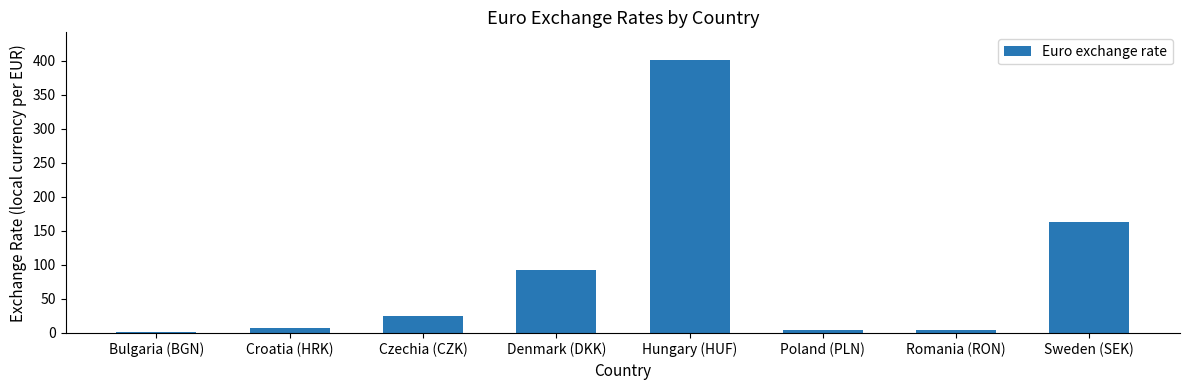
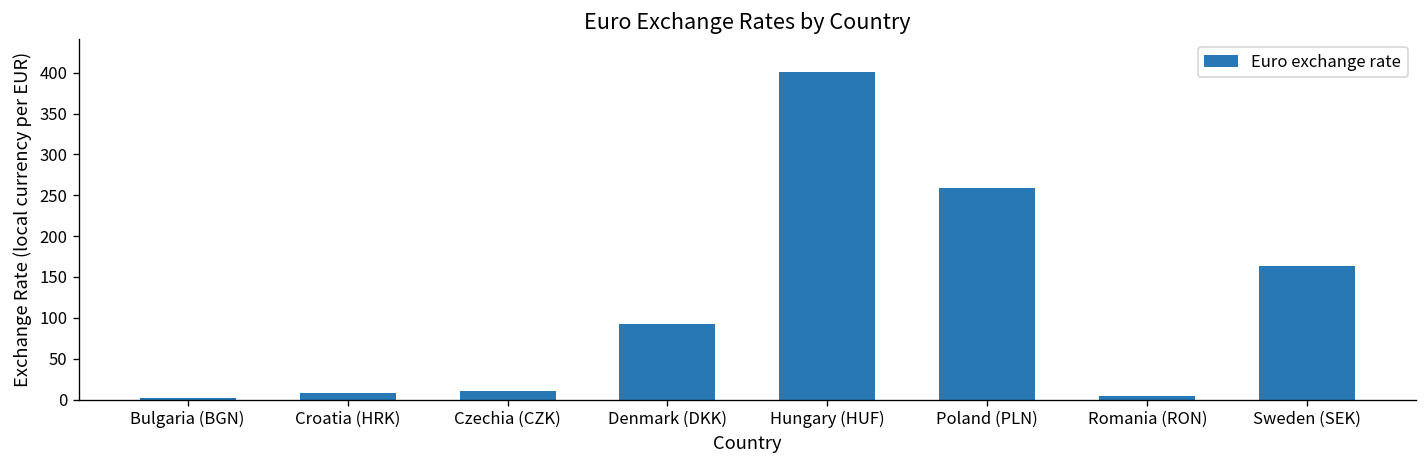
Czechia (CZK): 20 -> 10
Poland (PLN): 0 -> 260
